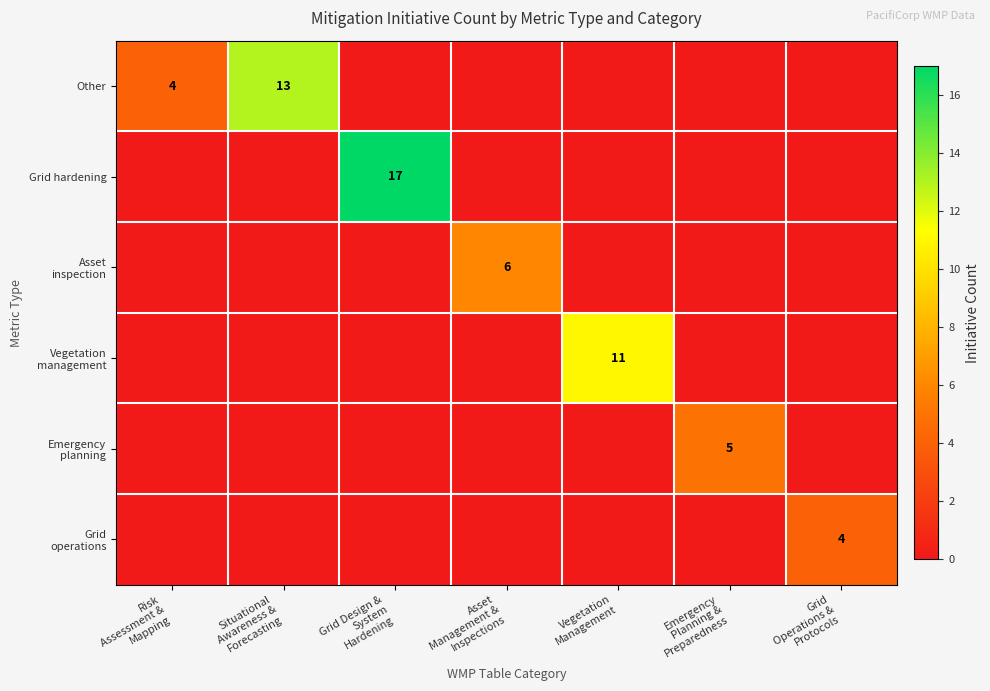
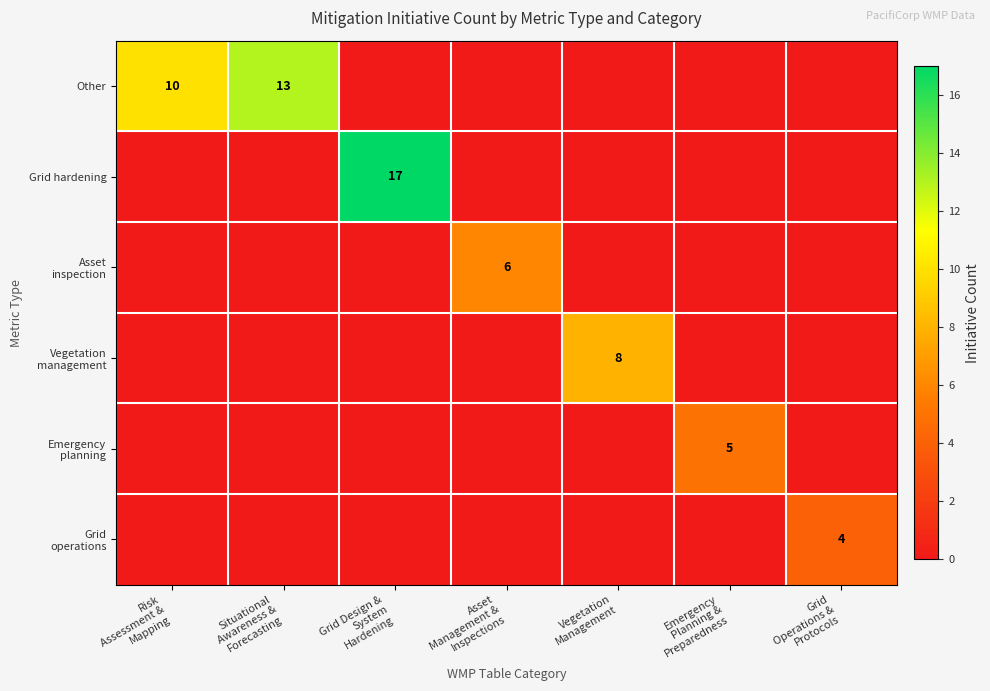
Other, Risk Assessment & Mapping: 4 -> 10
Vegetation management, Vegetation Management: 11 -> 8
